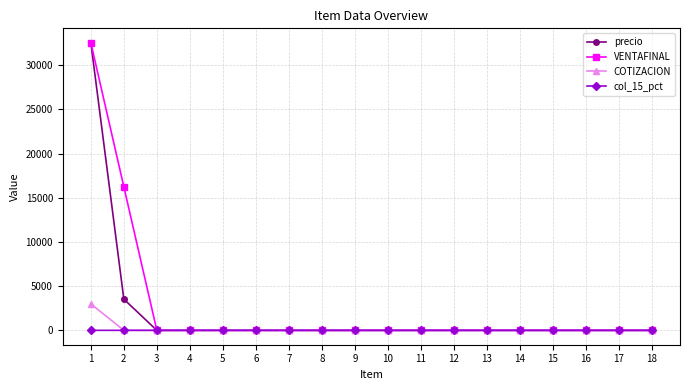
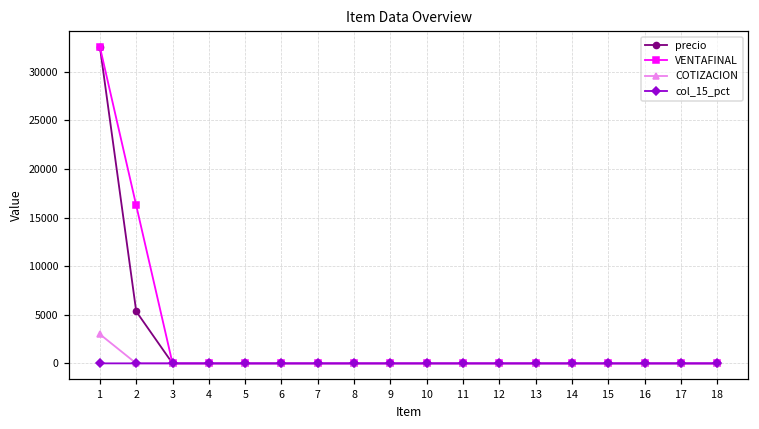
precio, 2: 4000 -> 5000
